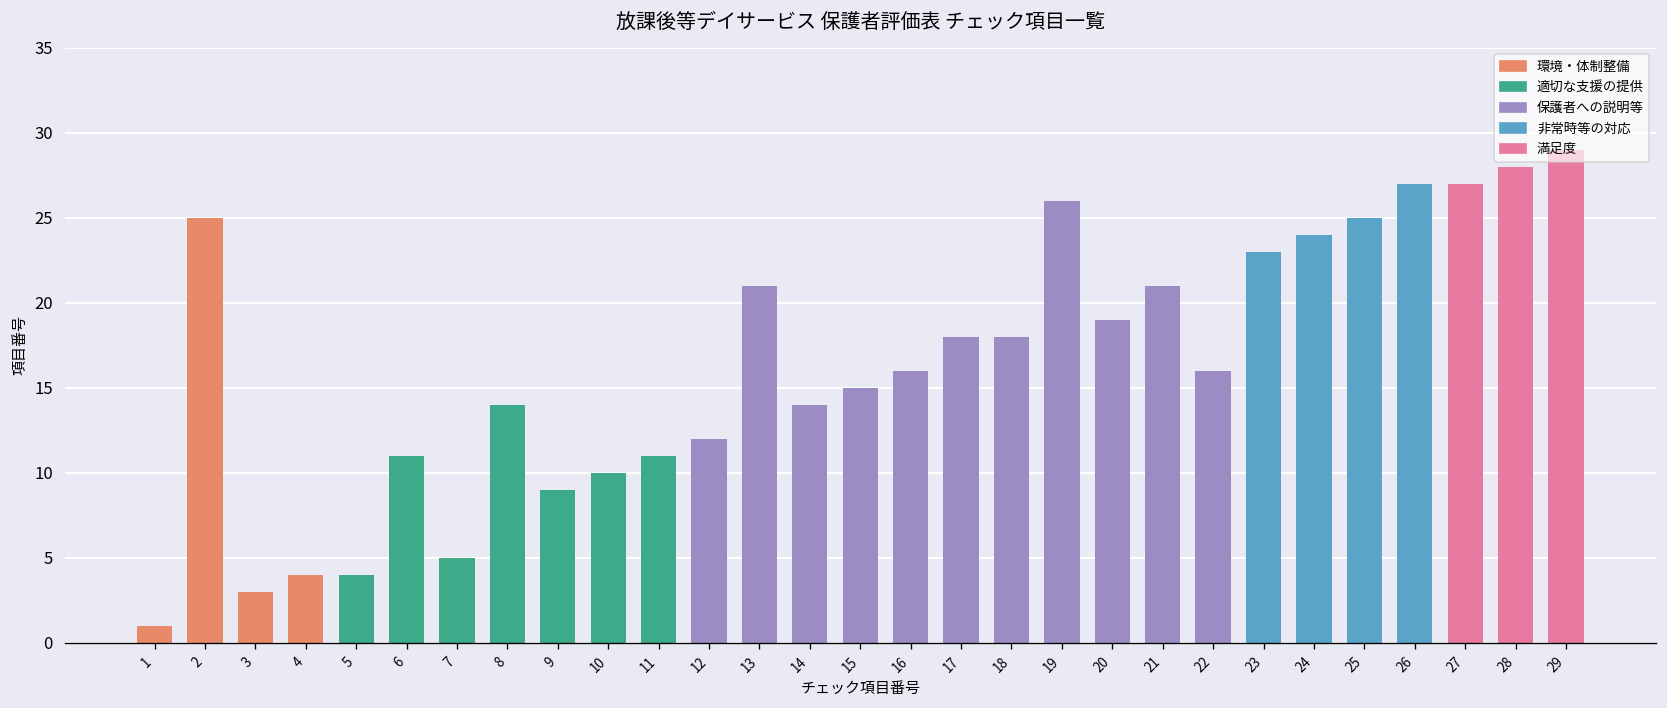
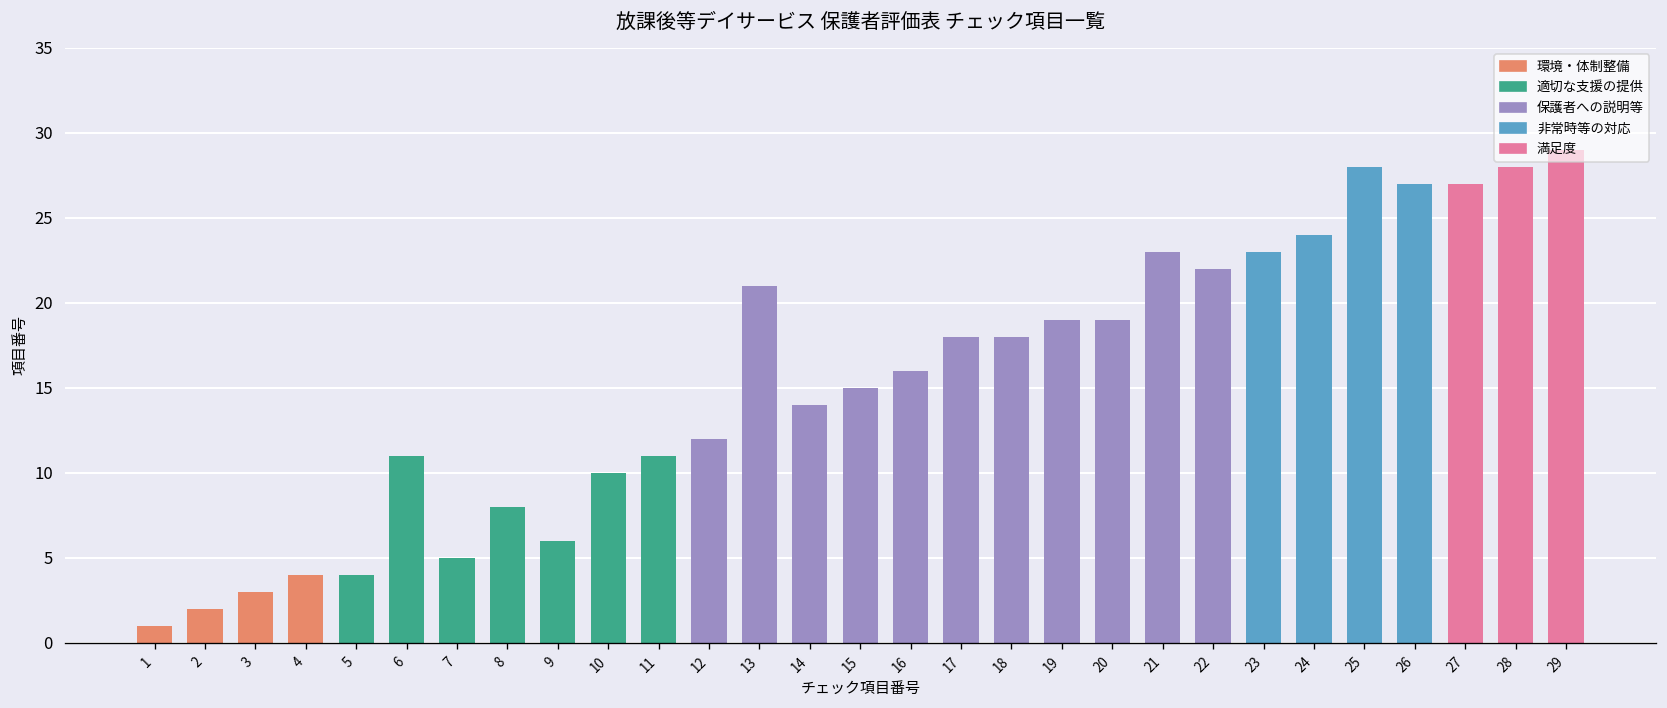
2: 25 -> 2
8: 14 -> 8
9: 9 -> 6
19: 26 -> 19
21: 21 -> 23
22: 16 -> 22
25: 25 -> 28
